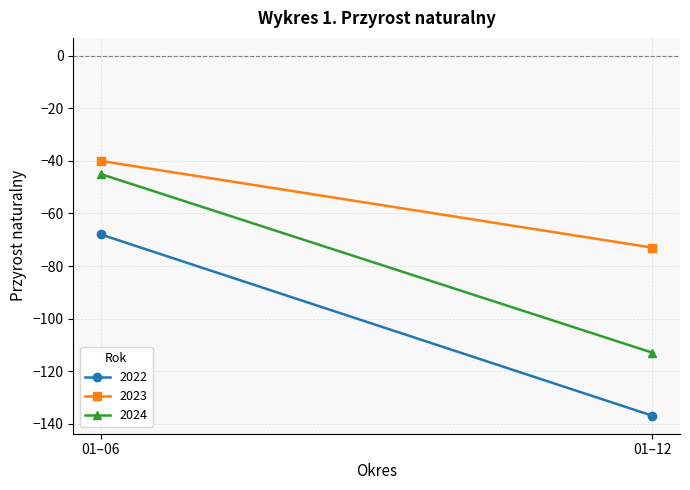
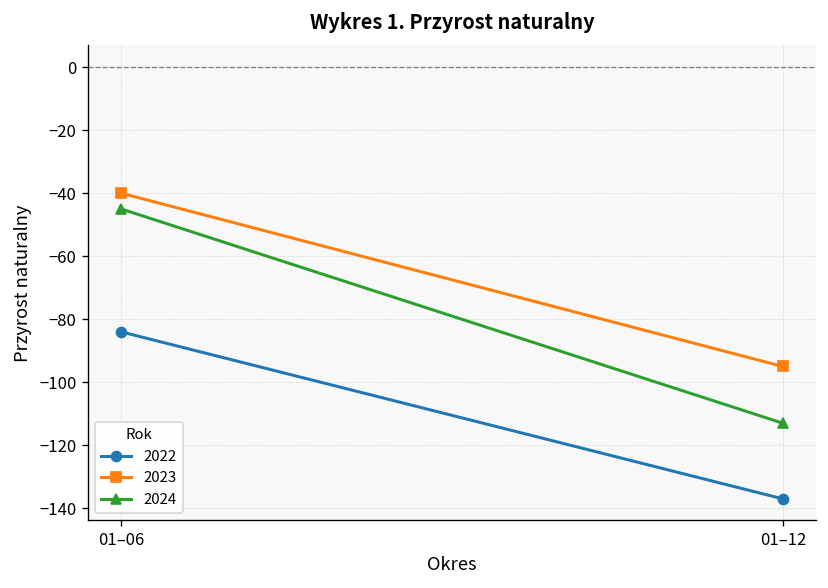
2022, 01–06: -68 -> -84
2023, 01–12: -73 -> -95
